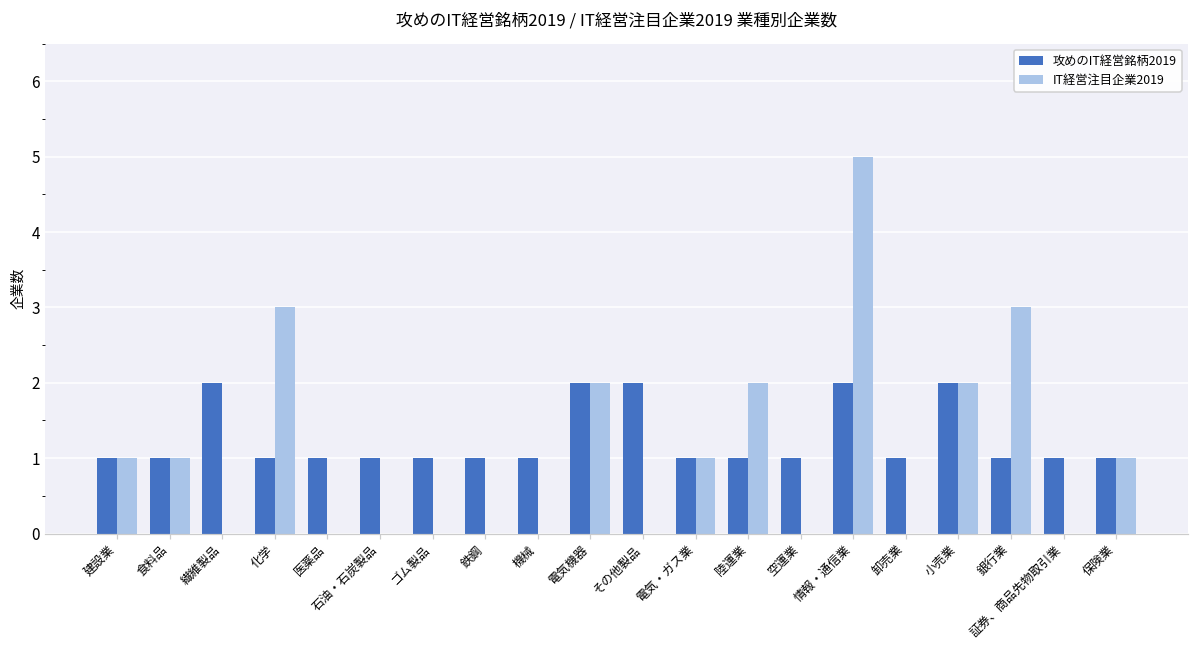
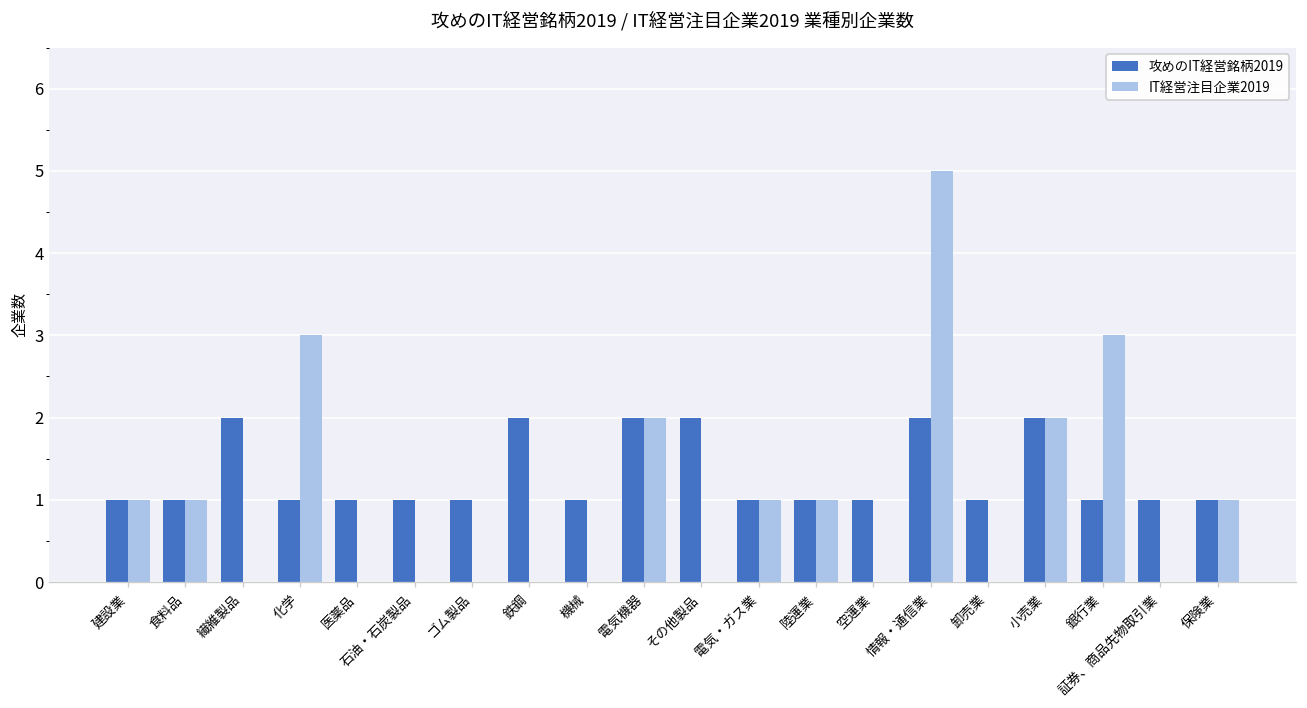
攻めのIT経営銘柄2019, 鉄鋼: 1 -> 2
IT経営注目企業2019, 陸運業: 2 -> 1
